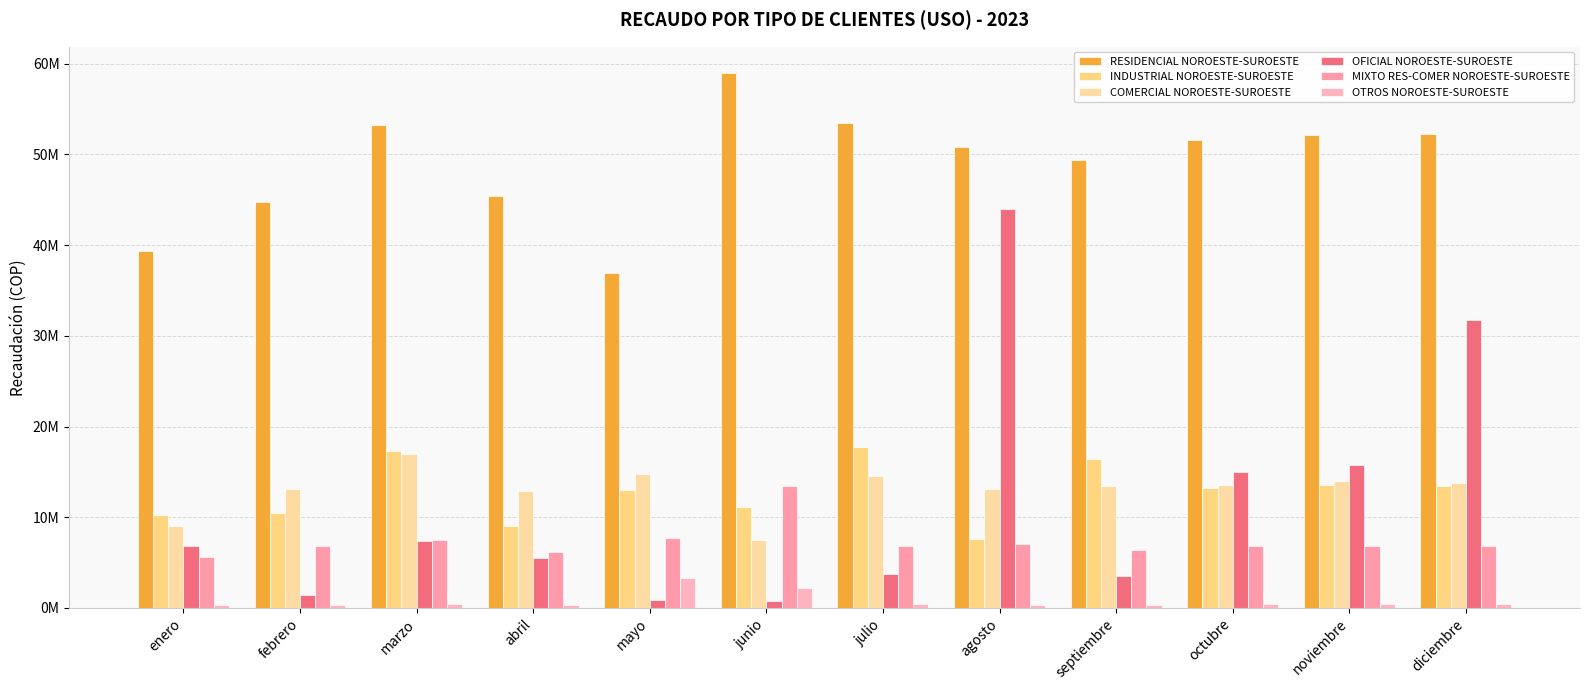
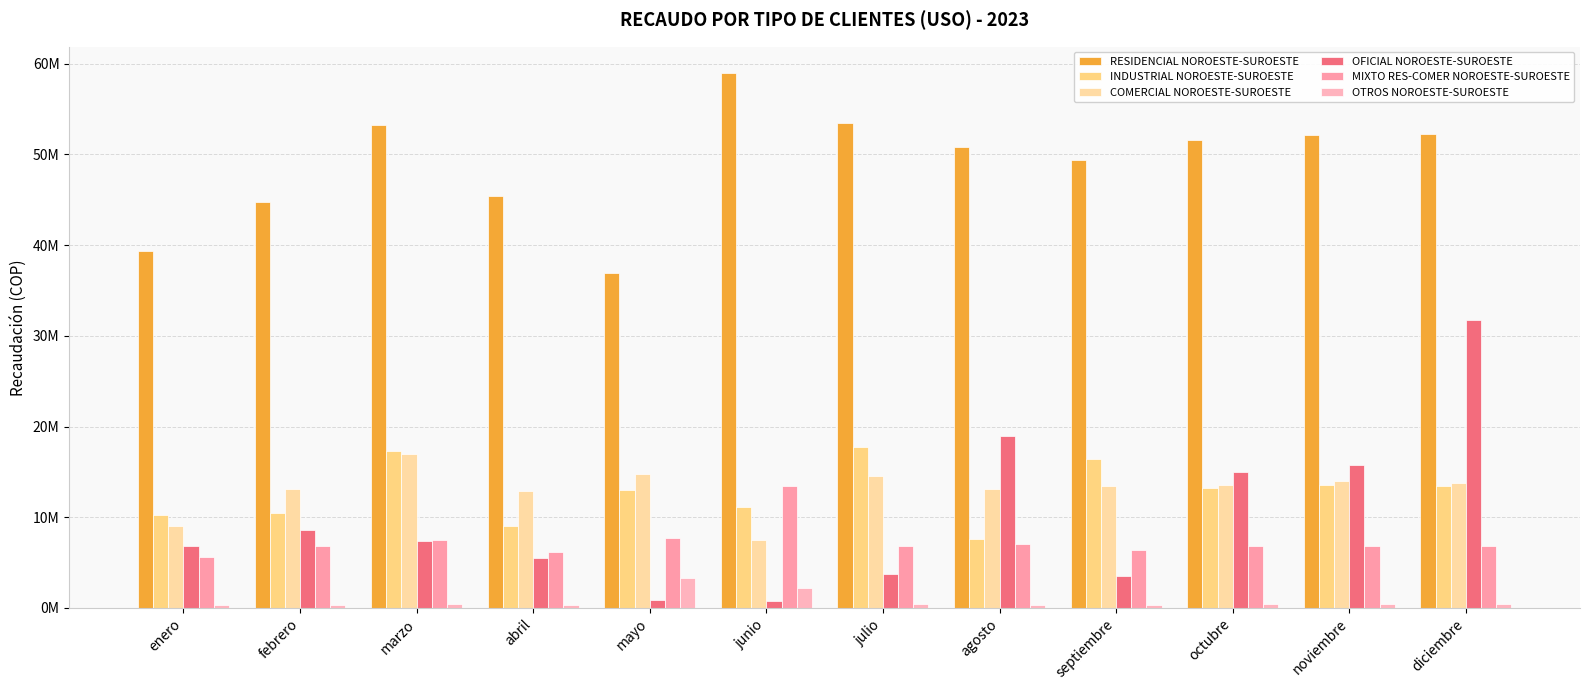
OFICIAL NOROESTE-SUROESTE, febrero: 1000000 -> 9000000
OFICIAL NOROESTE-SUROESTE, agosto: 44000000 -> 19000000
